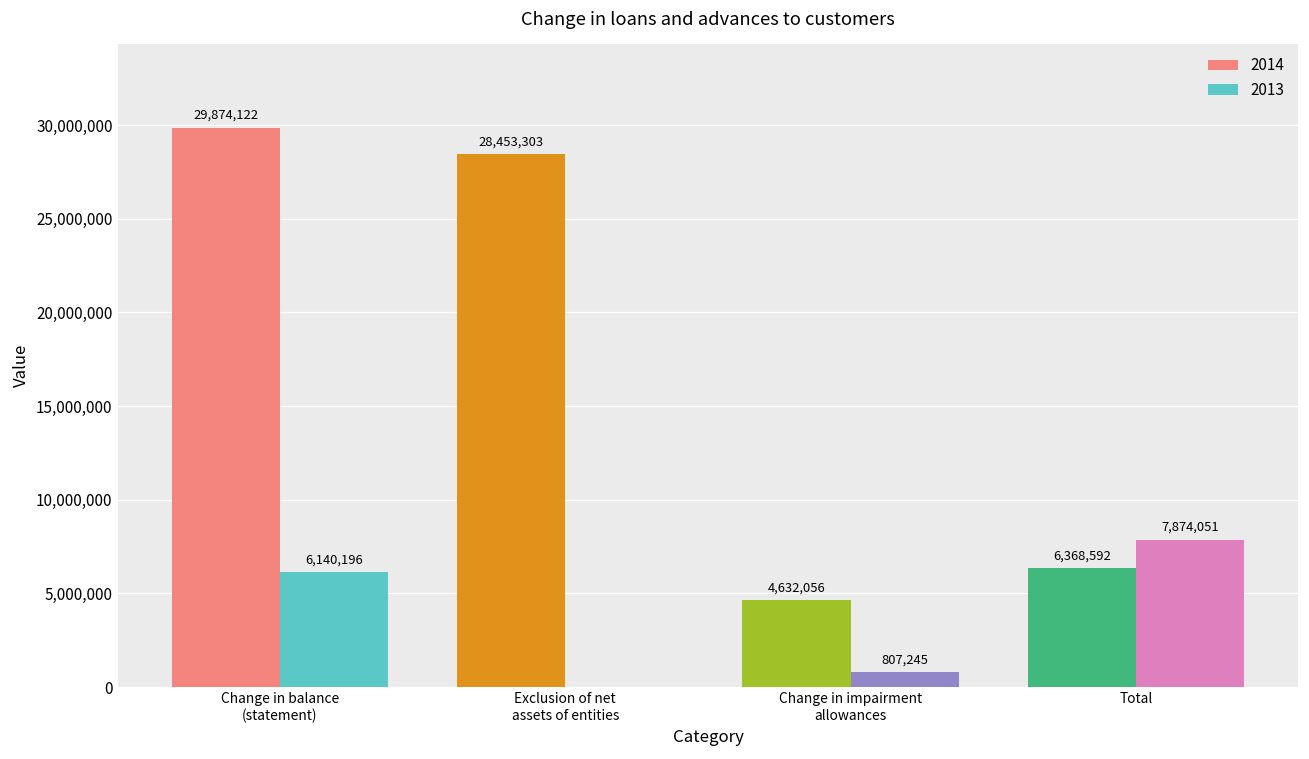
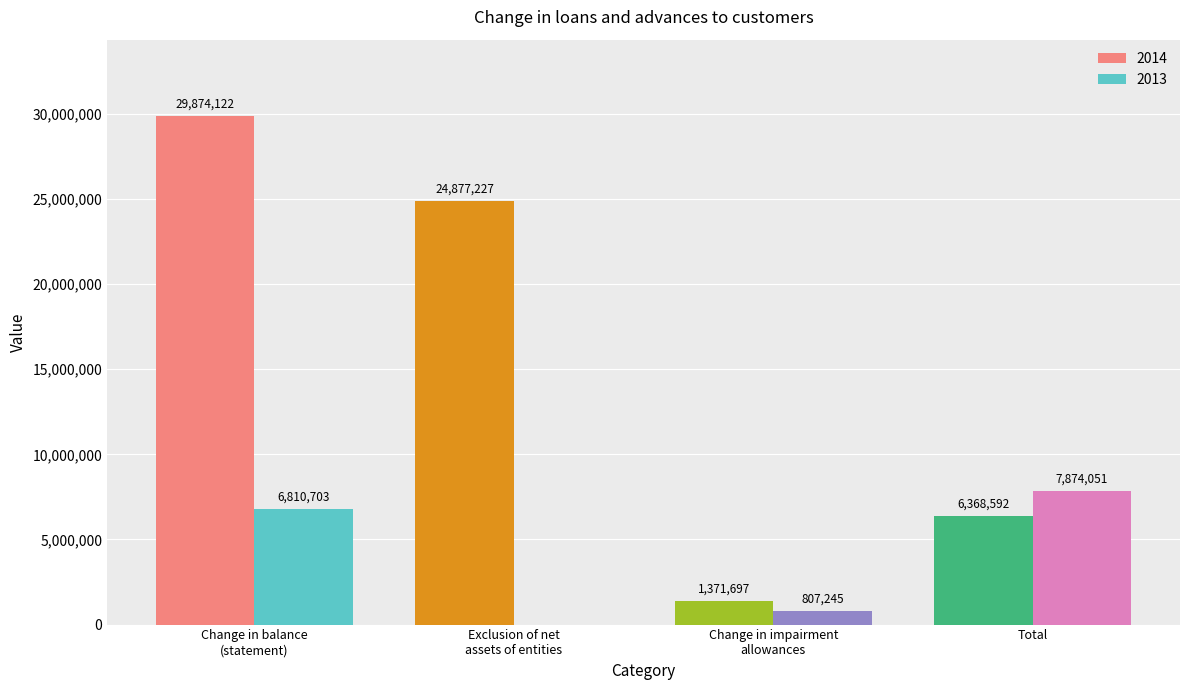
2013, Change in balance (statement): 6,140,196 -> 6,810,703
2014, Exclusion of net assets of entities: 28,453,303 -> 24,877,227
2014, Change in impairment allowances: 4,632,056 -> 1,371,697
